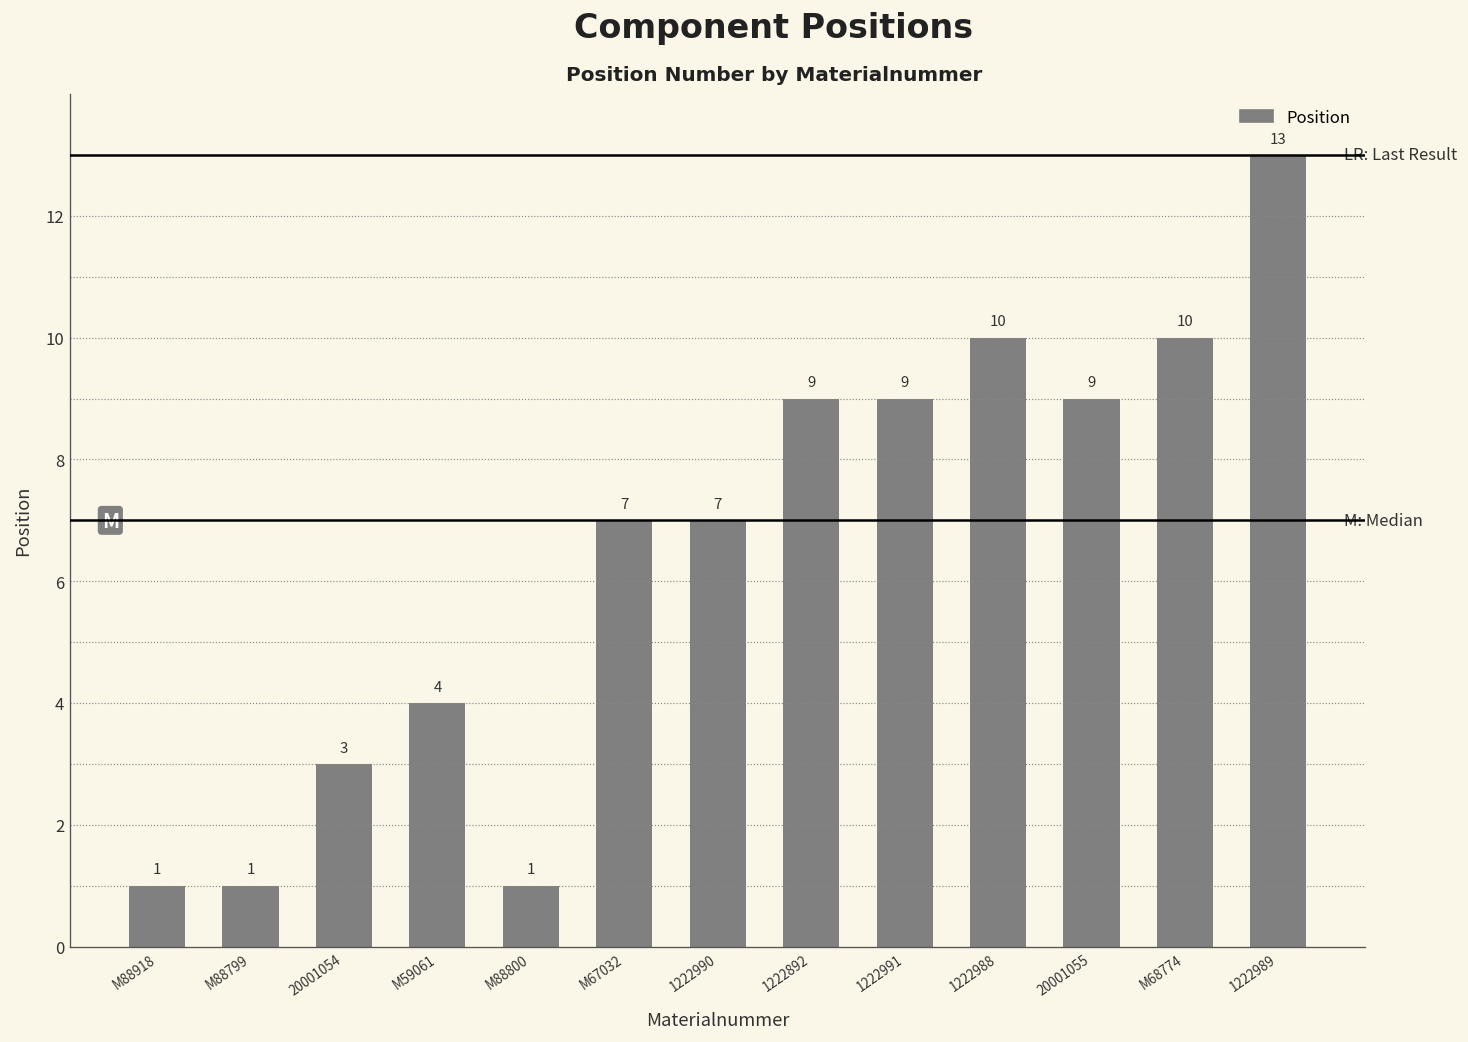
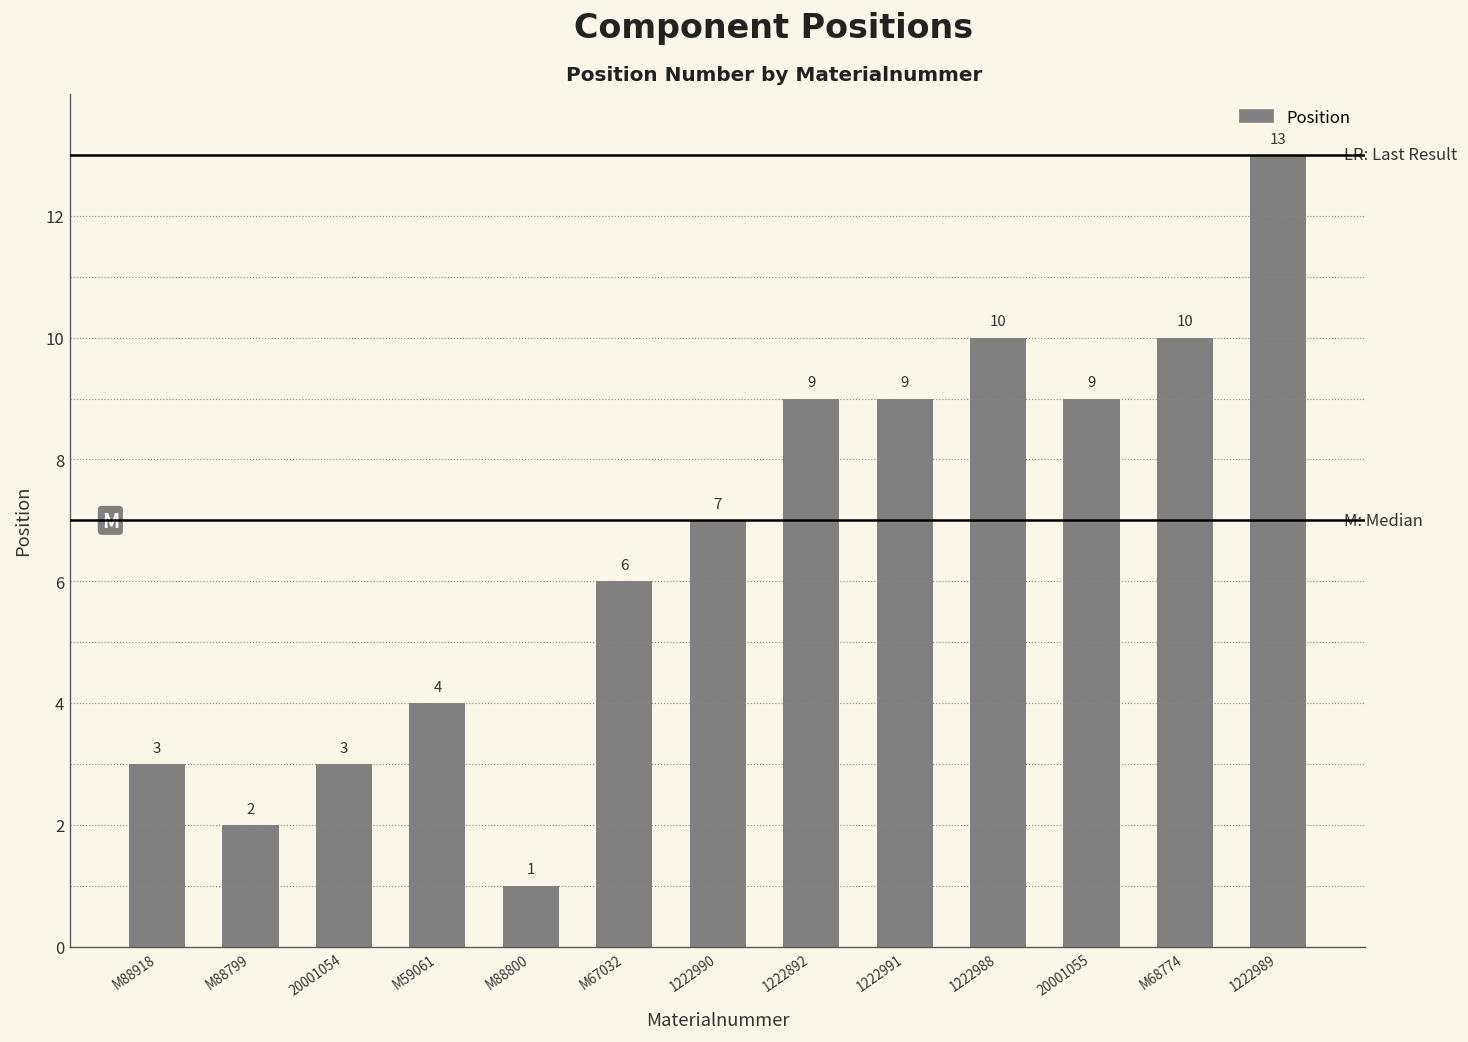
M88918: 1 -> 3
M88799: 1 -> 2
M67032: 7 -> 6
